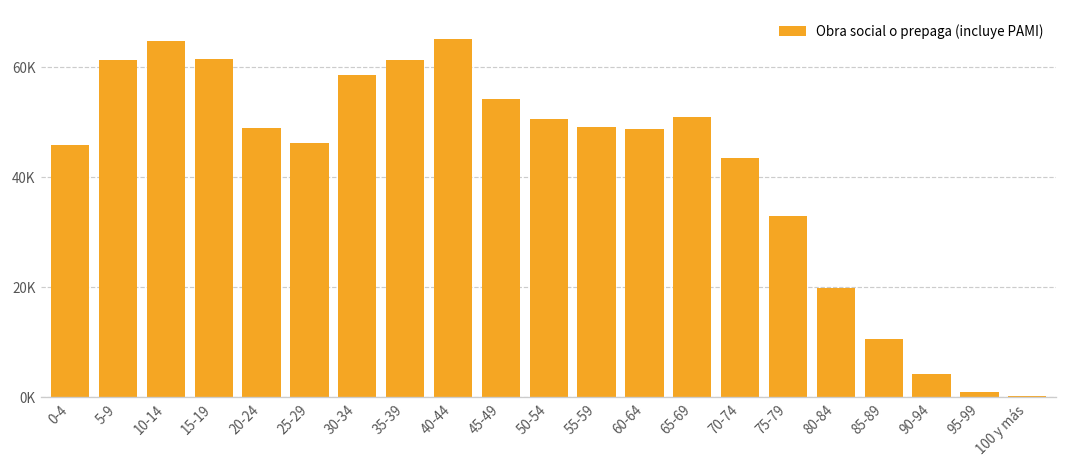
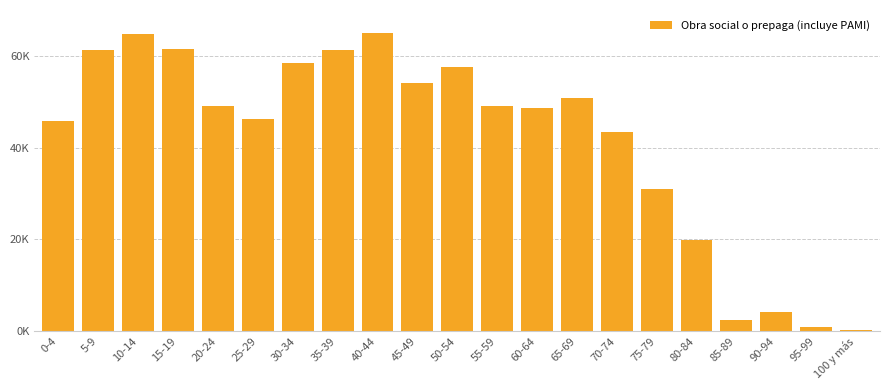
50-54: 51000 -> 58000
75-79: 33000 -> 31000
85-89: 11000 -> 2000
